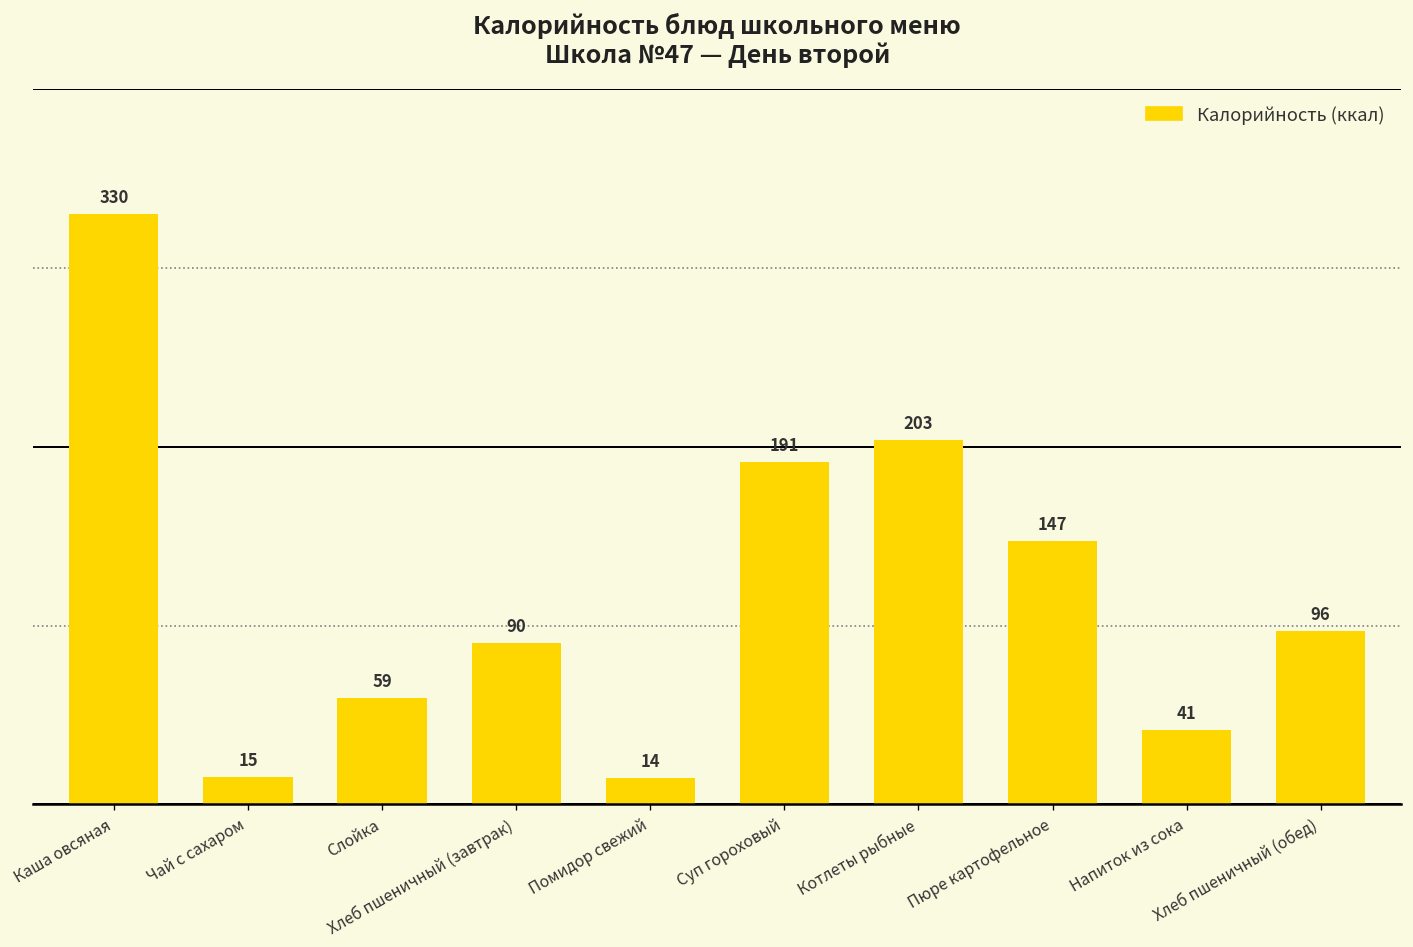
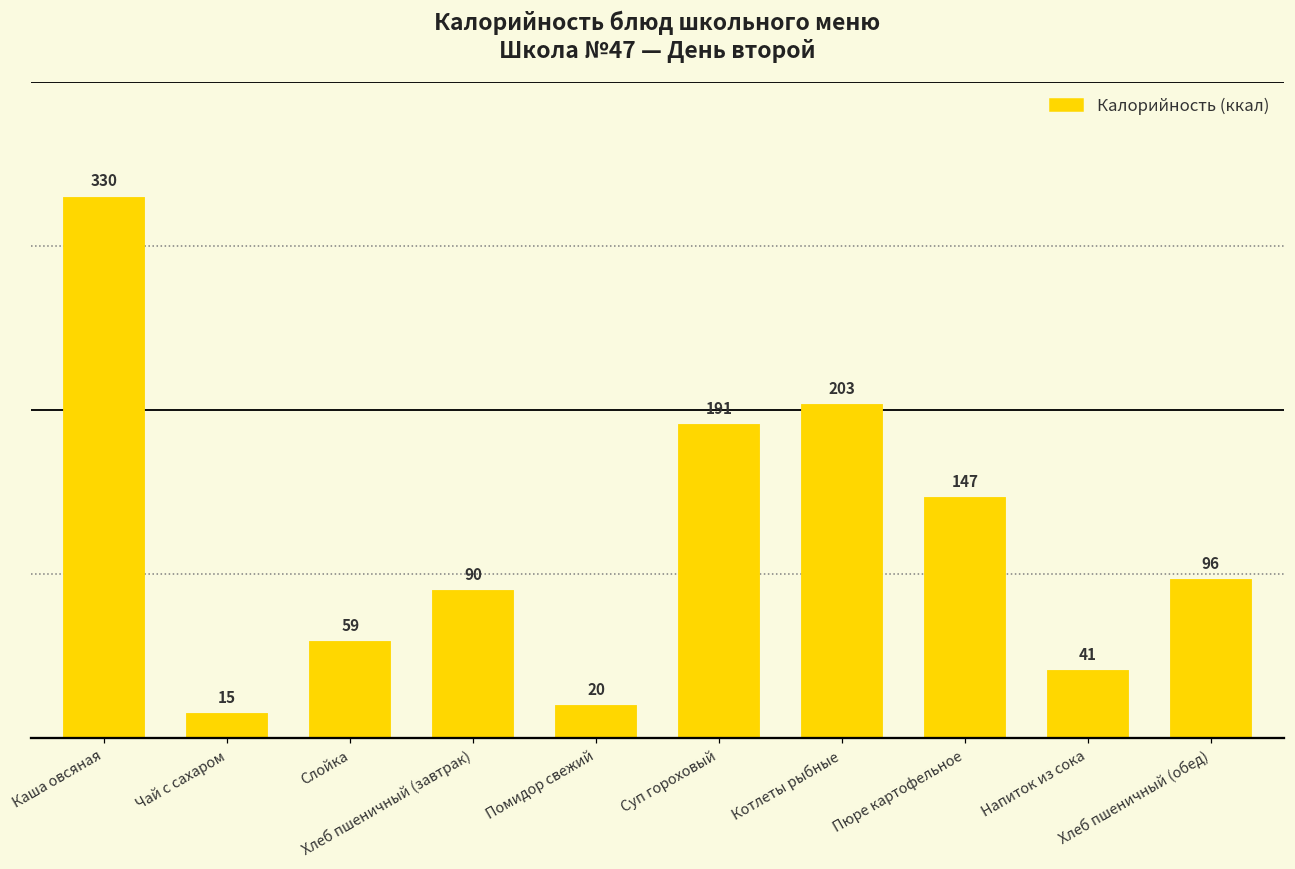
Помидор свежий: 14 -> 20
